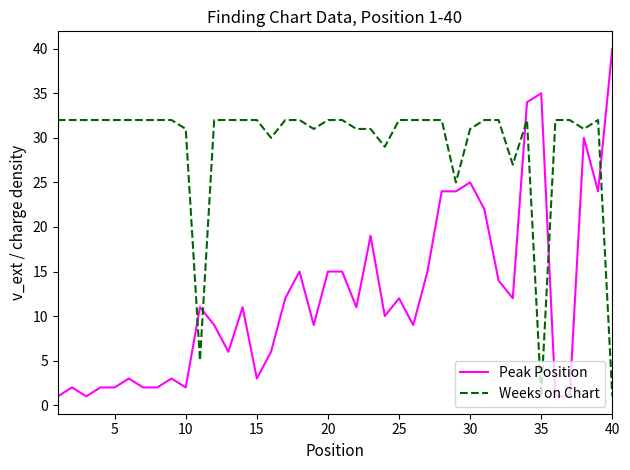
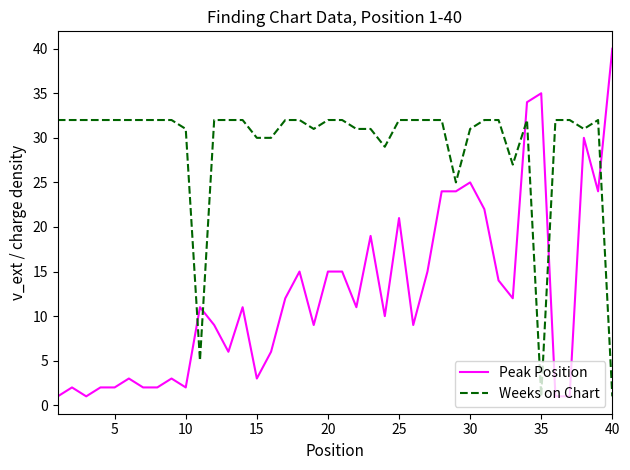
Weeks on Chart, 15: 32 -> 30
Peak Position, 25: 12 -> 21
